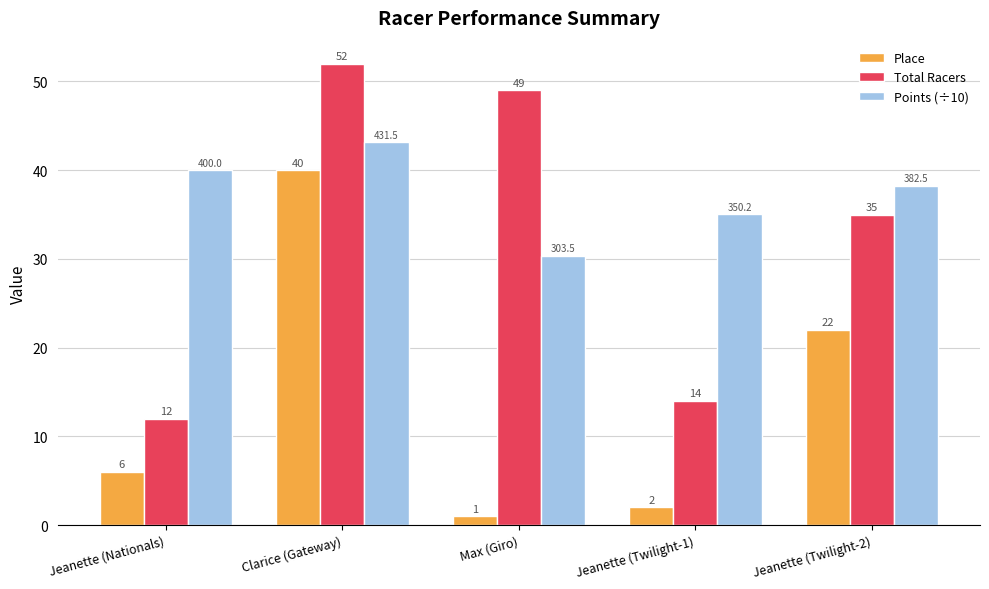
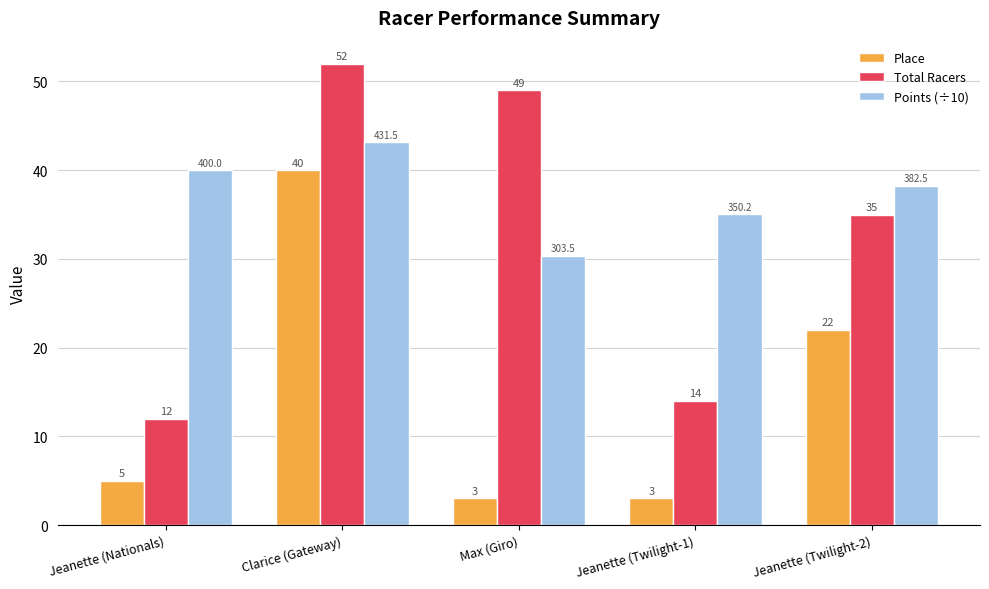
Place, Jeanette (Nationals): 6 -> 5
Place, Max (Giro): 1 -> 3
Place, Jeanette (Twilight-1): 2 -> 3
